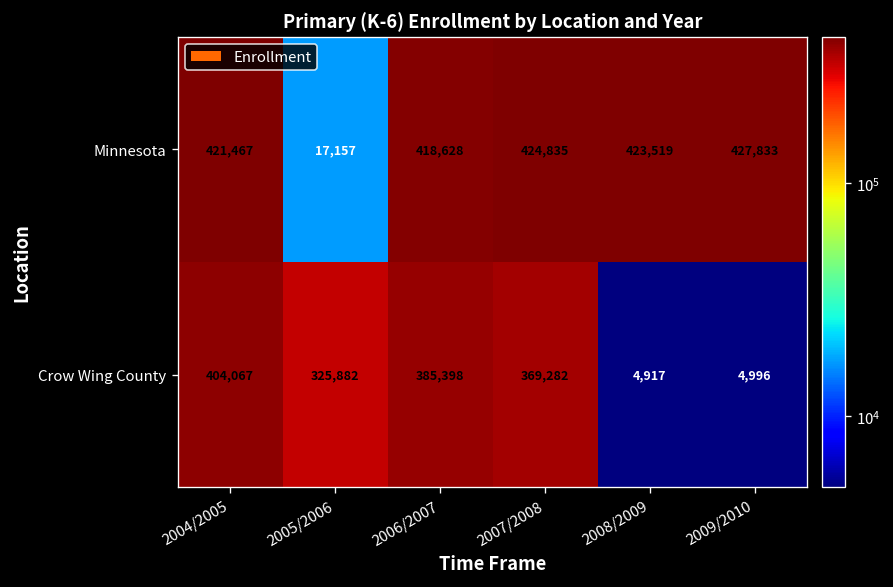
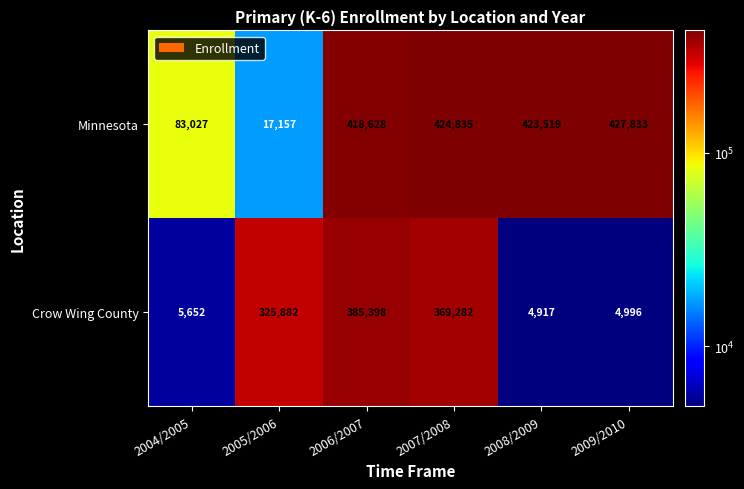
Minnesota, 2004/2005: 421,467 -> 83,027
Crow Wing County, 2004/2005: 404,067 -> 5,652
